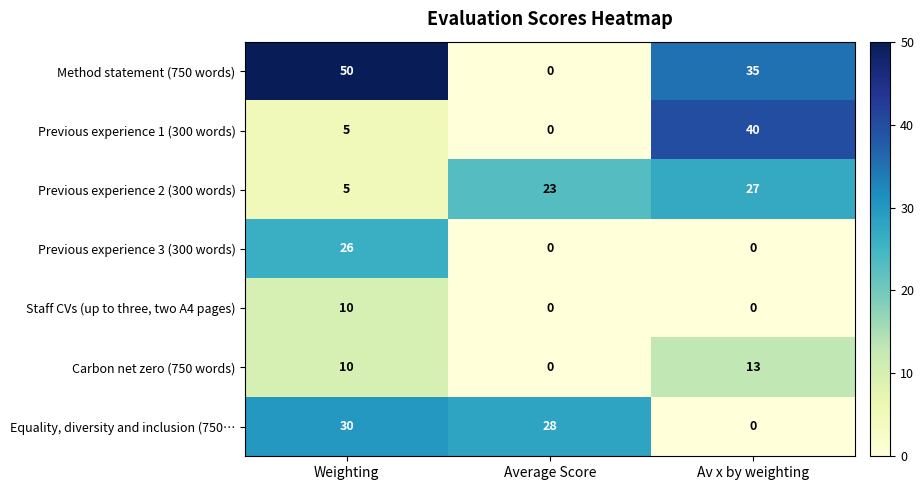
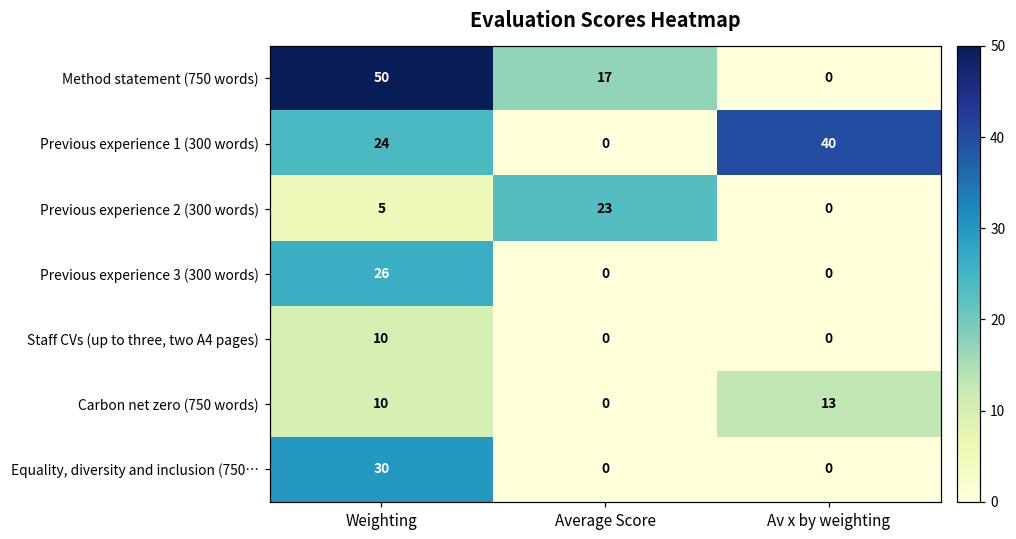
Method statement (750 words), Average Score: 0 -> 17
Method statement (750 words), Av x by weighting: 35 -> 0
Previous experience 1 (300 words), Weighting: 5 -> 24
Previous experience 2 (300 words), Av x by weighting: 27 -> 0
Equality, diversity and inclusion (750…, Average Score: 28 -> 0
